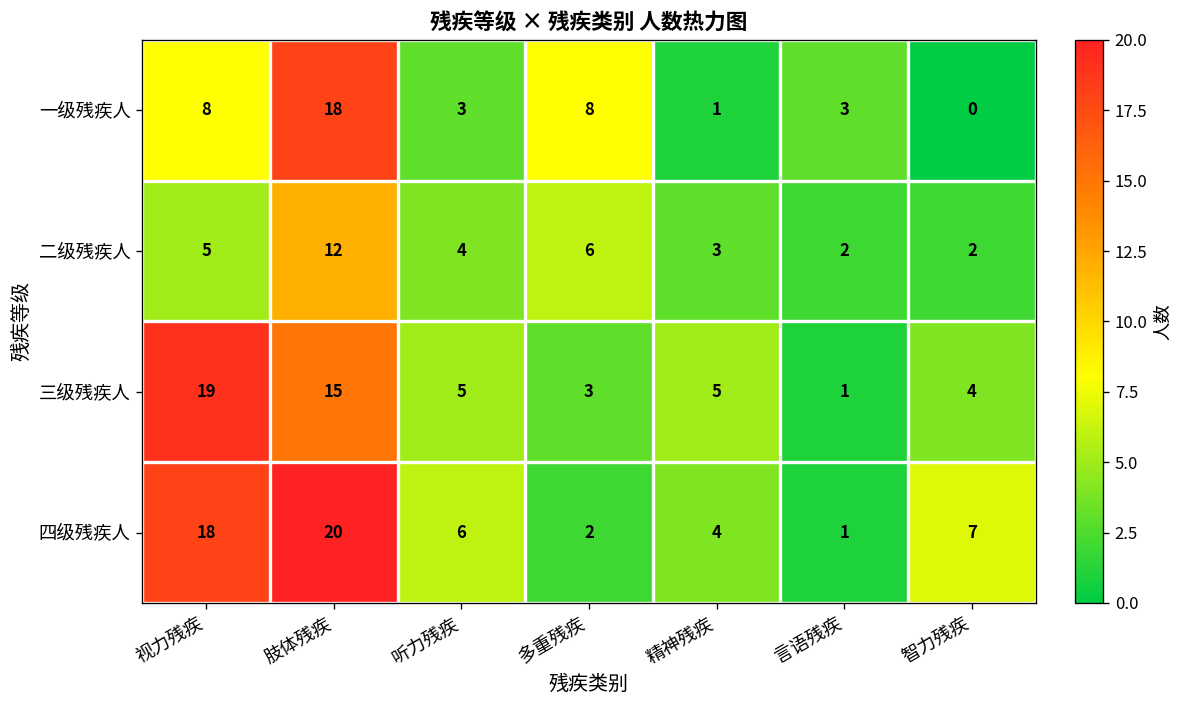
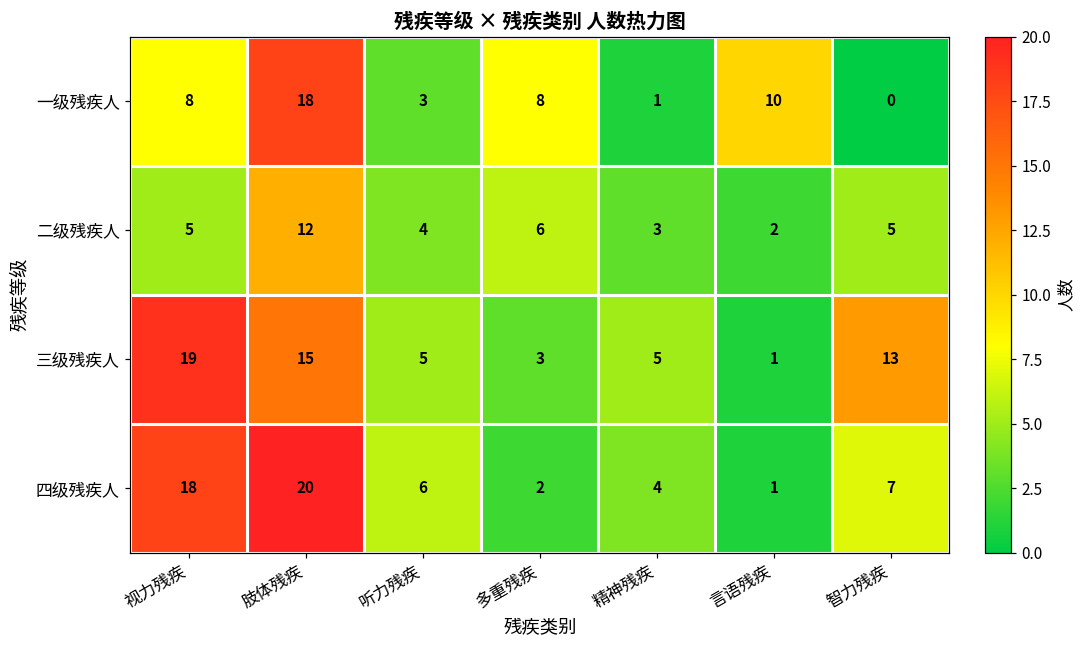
一级残疾人, 言语残疾: 3 -> 10
二级残疾人, 智力残疾: 2 -> 5
三级残疾人, 智力残疾: 4 -> 13
